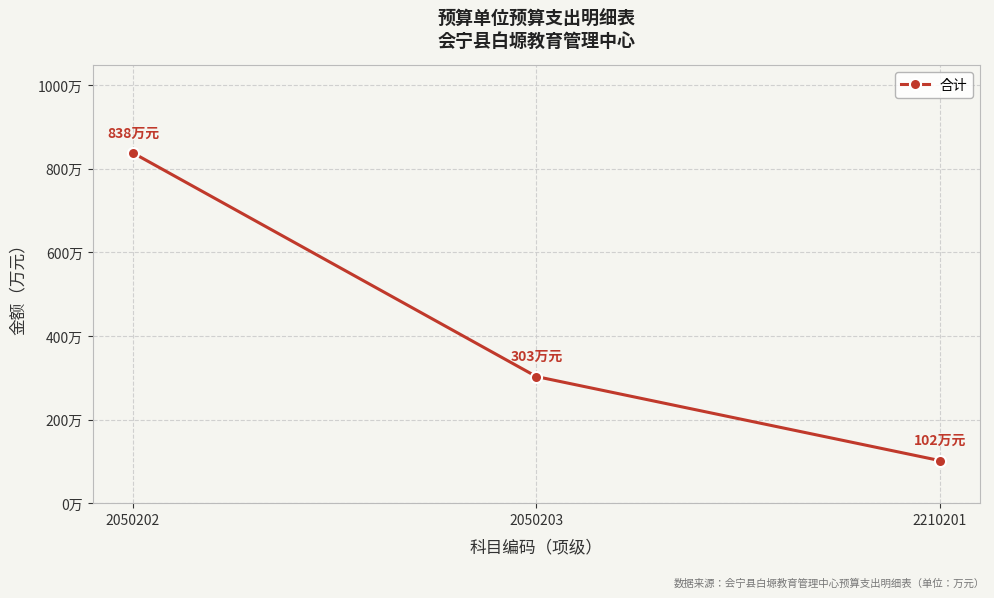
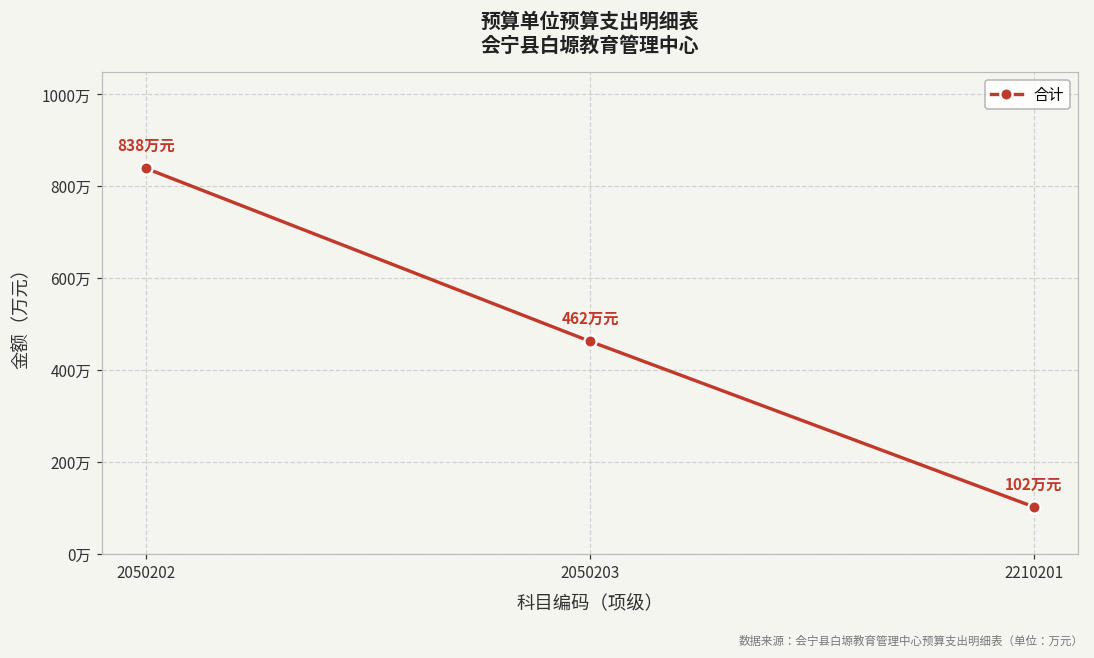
2050203: 303 -> 462
